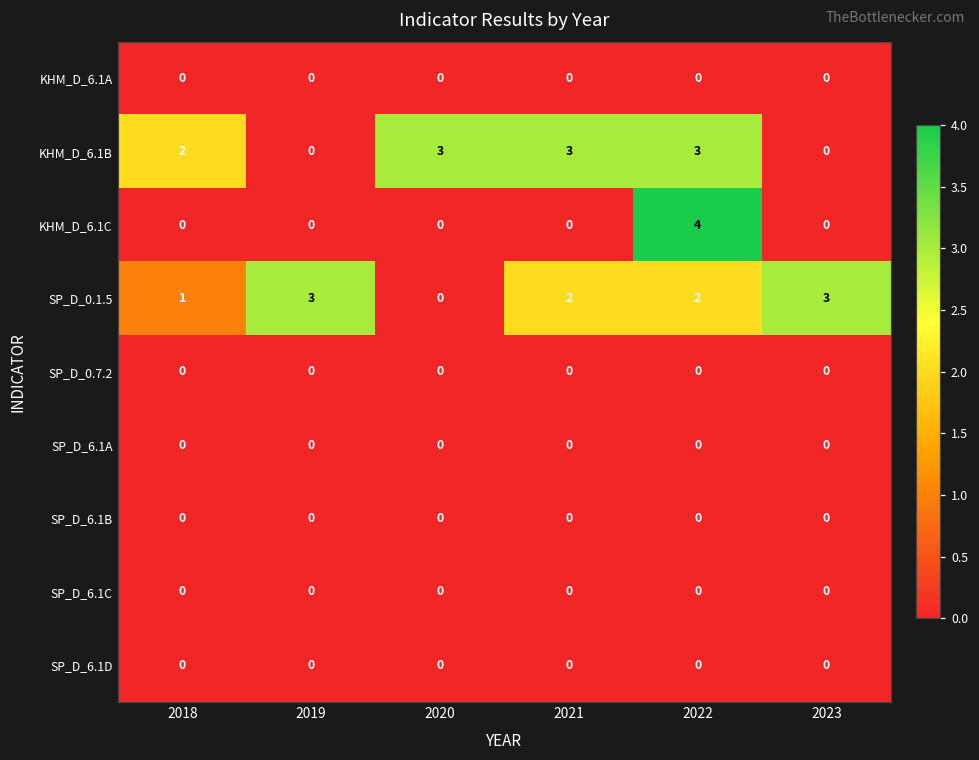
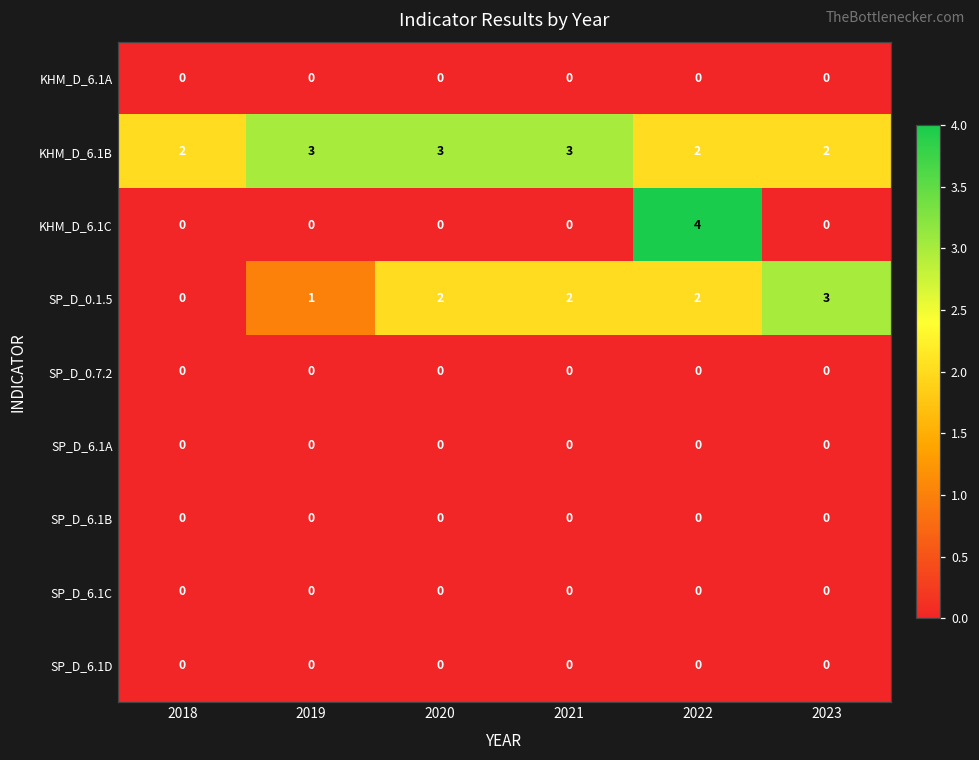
KHM_D_6.1B, 2019: 0 -> 3
KHM_D_6.1B, 2022: 3 -> 2
KHM_D_6.1B, 2023: 0 -> 2
SP_D_0.1.5, 2018: 1 -> 0
SP_D_0.1.5, 2019: 3 -> 1
SP_D_0.1.5, 2020: 0 -> 2
